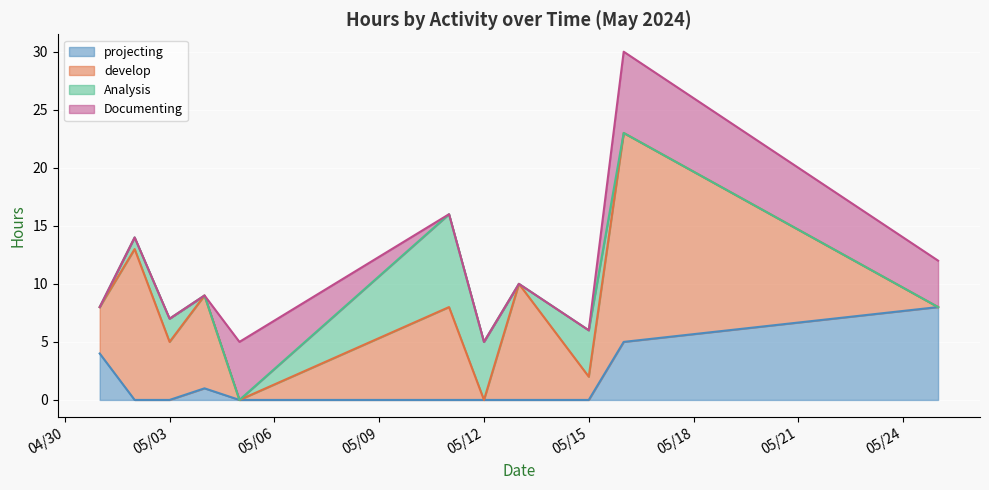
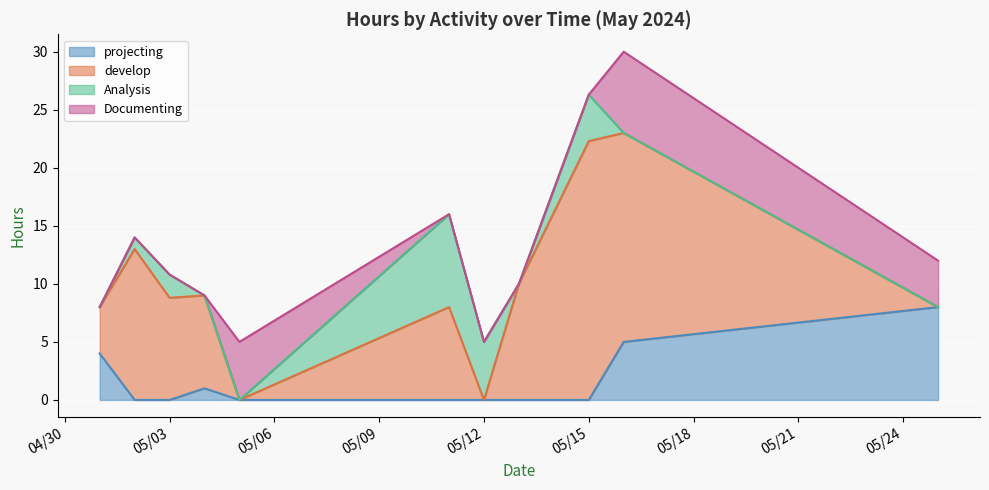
develop, 05/03: 5.0 -> 8.8
develop, 05/15: 2.0 -> 22.3
